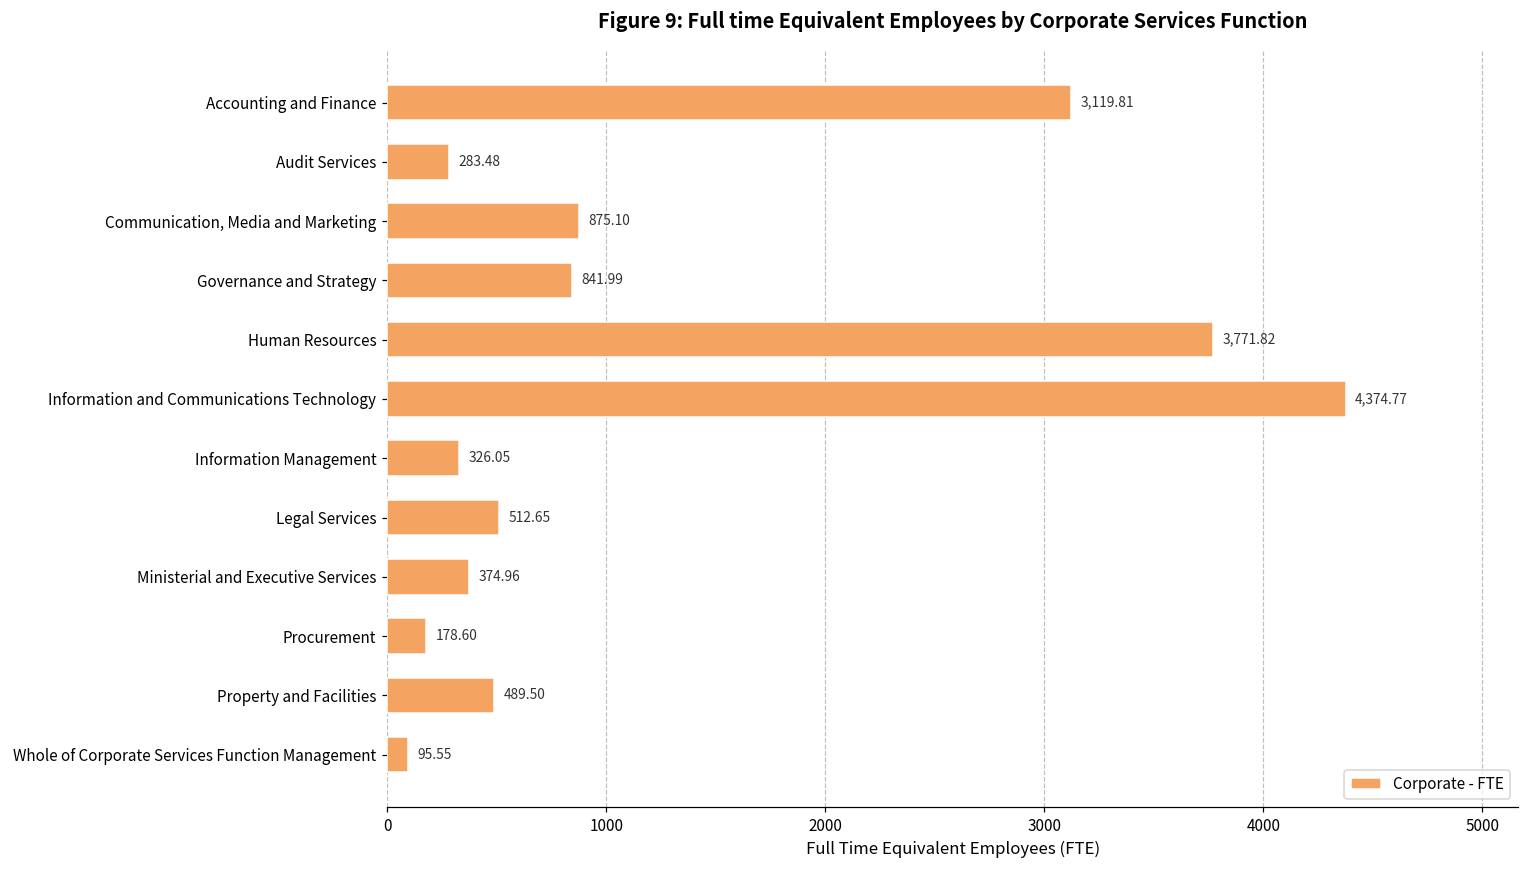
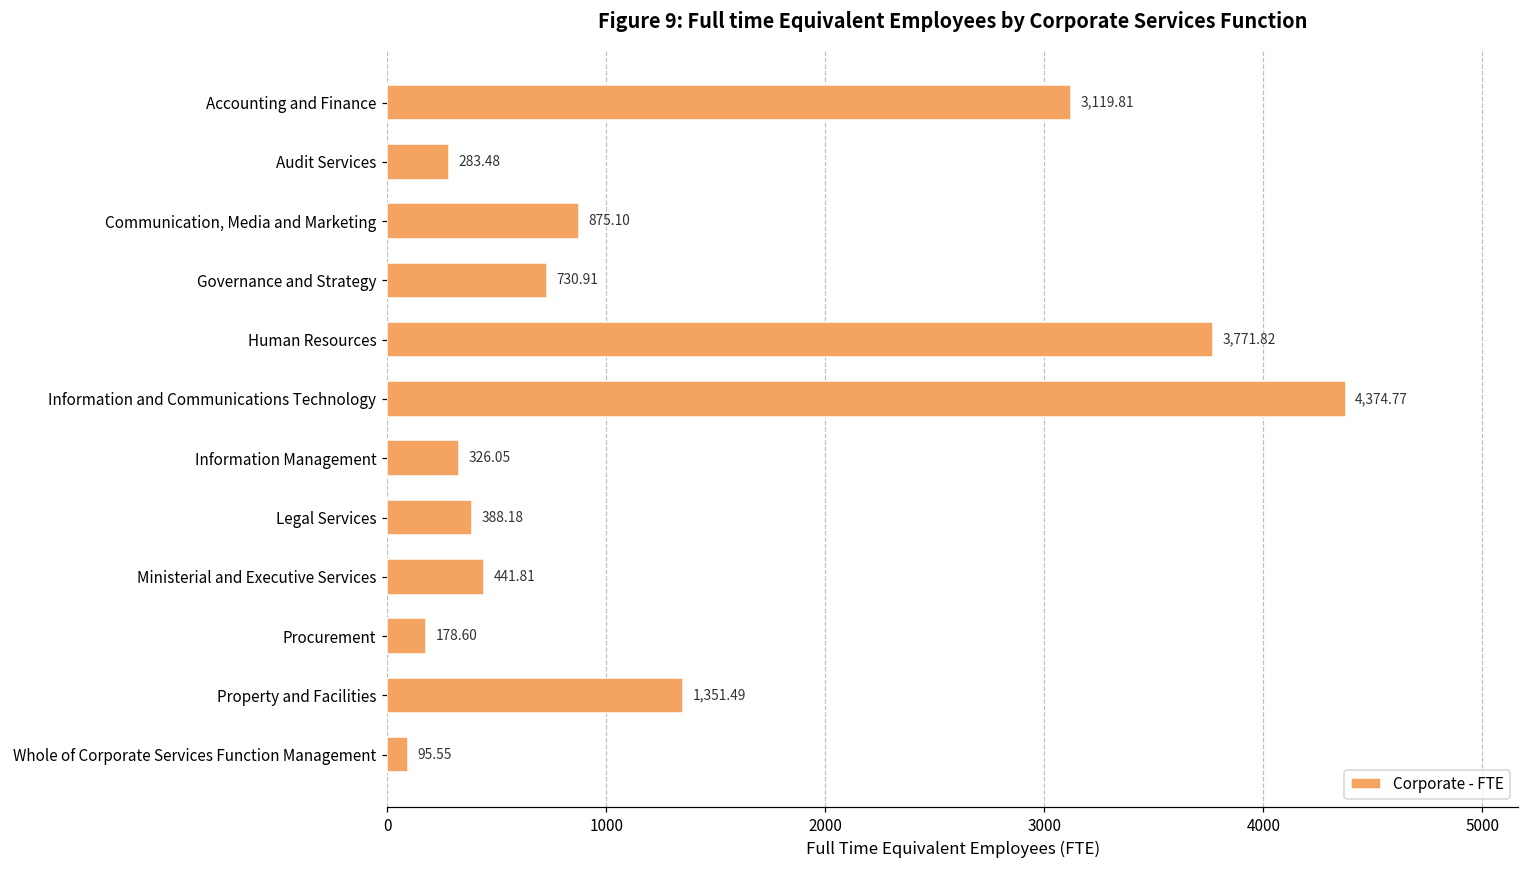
Governance and Strategy: 841.99 -> 730.91
Legal Services: 512.65 -> 388.18
Ministerial and Executive Services: 374.96 -> 441.81
Property and Facilities: 489.50 -> 1,351.49
